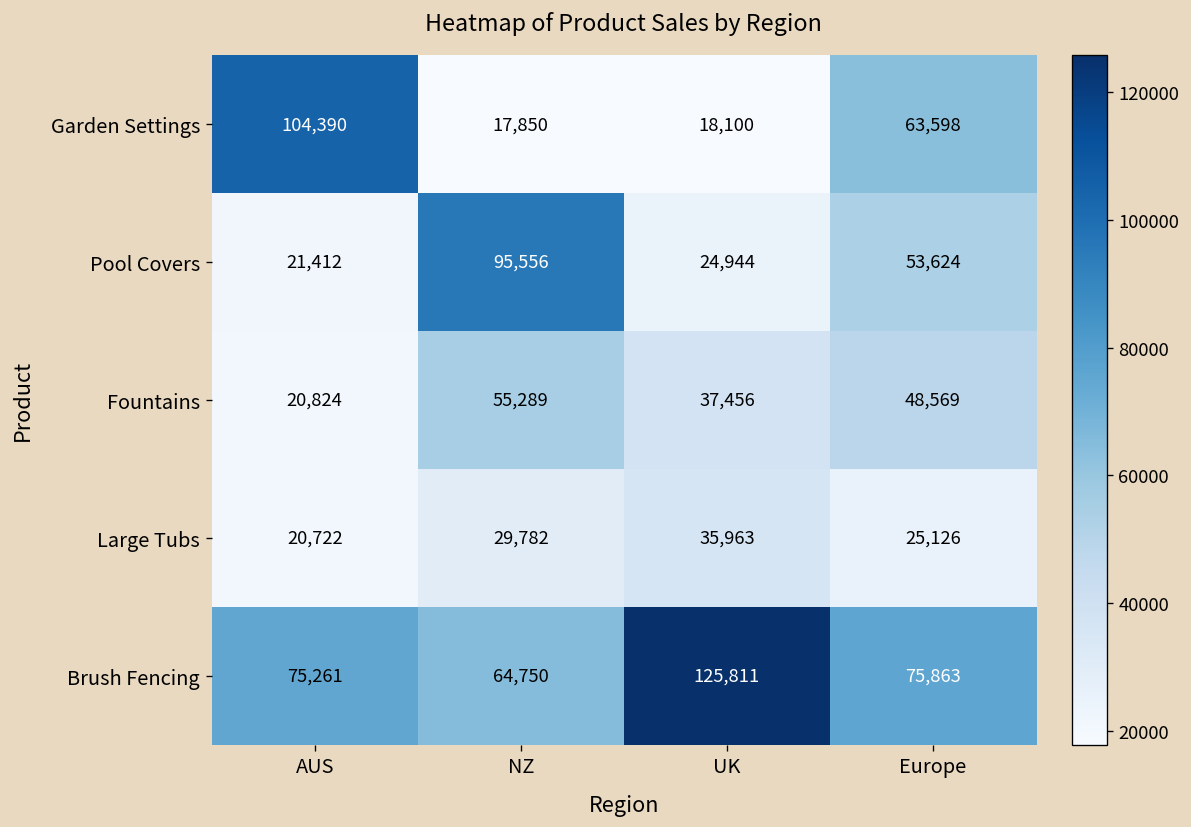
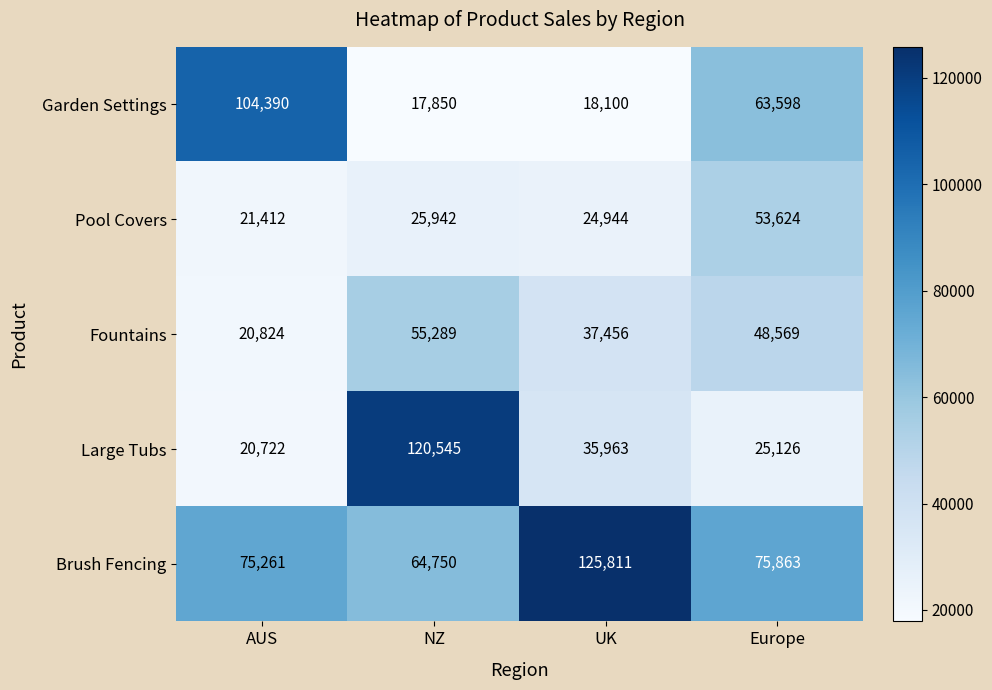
Pool Covers, NZ: 95,556 -> 25,942
Large Tubs, NZ: 29,782 -> 120,545
